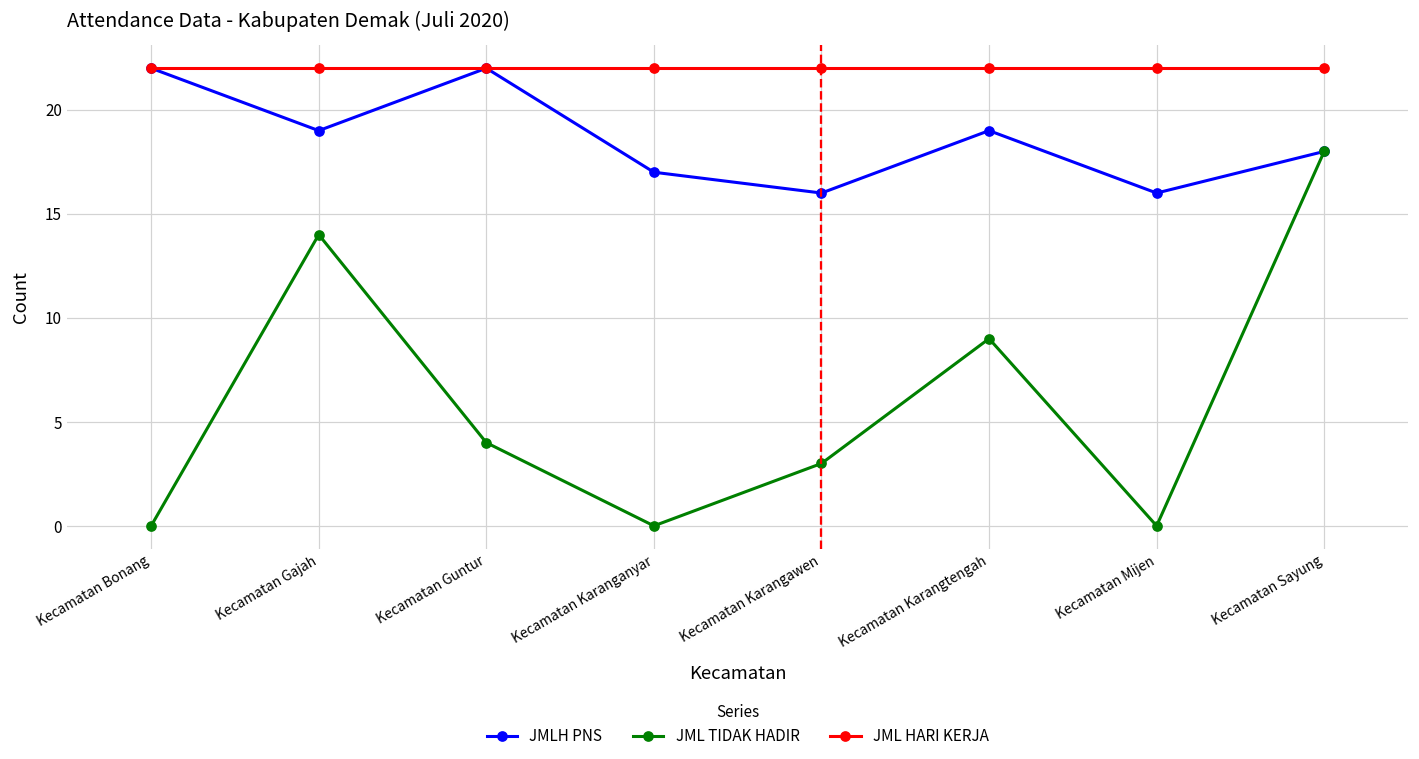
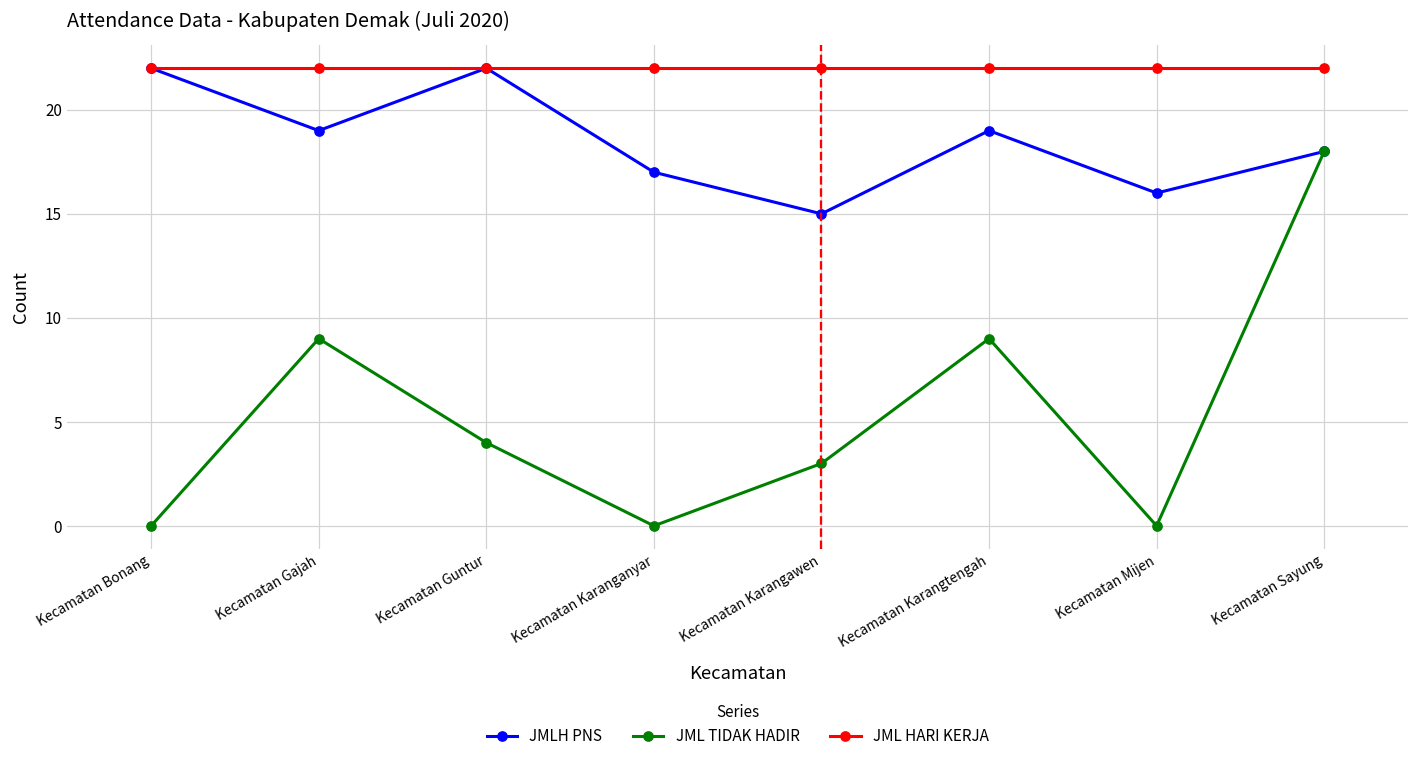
JML TIDAK HADIR, Kecamatan Gajah: 14 -> 9
JMLH PNS, Kecamatan Karangawen: 16 -> 15
